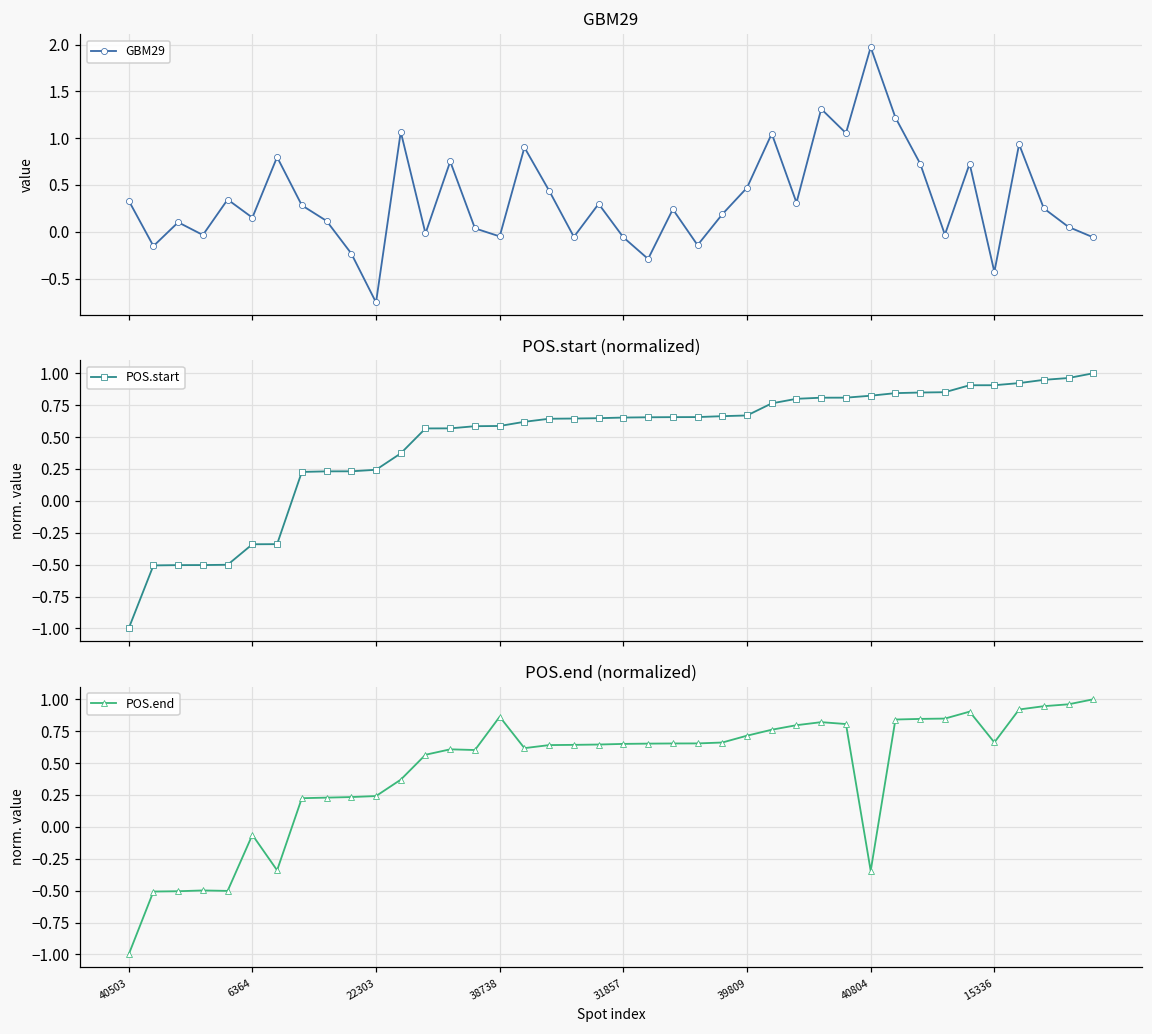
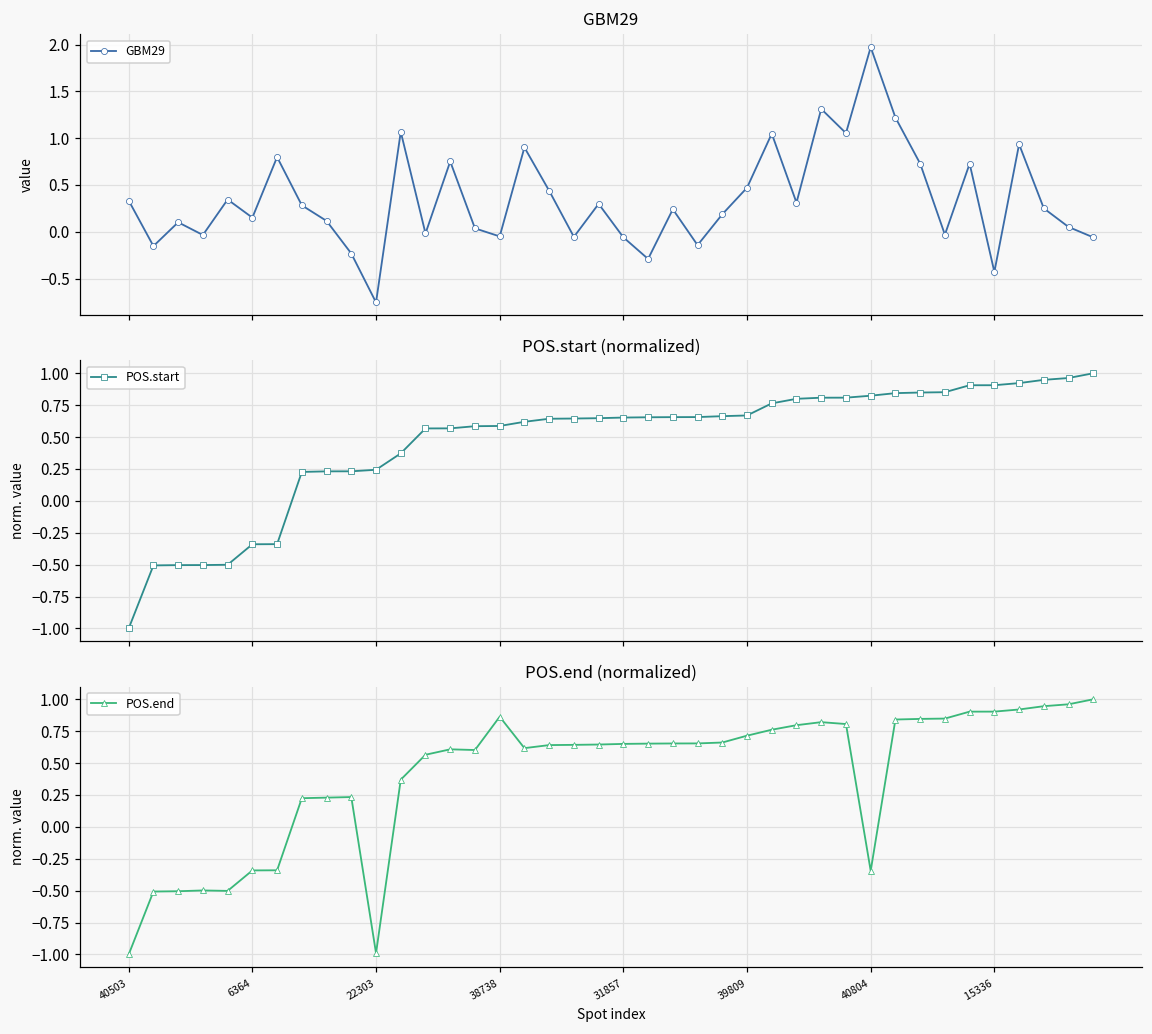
POS.end (normalized), 6364: -0.06 -> -0.34
POS.end (normalized), 22303: 0.24 -> -0.99
POS.end (normalized), 15336: 0.66 -> 0.90
